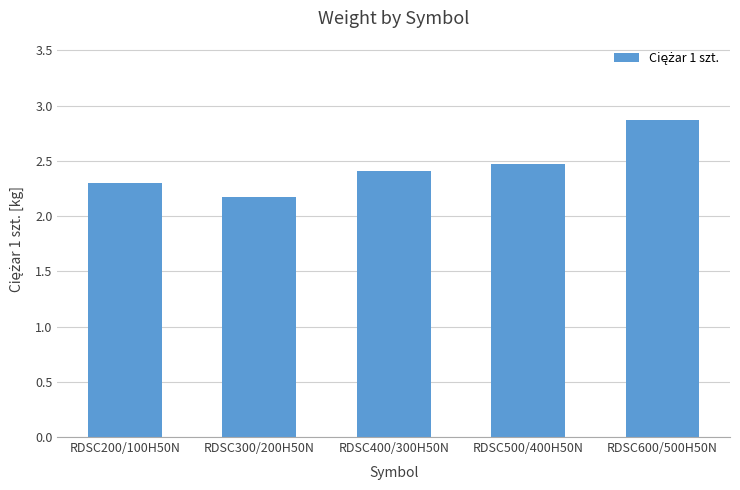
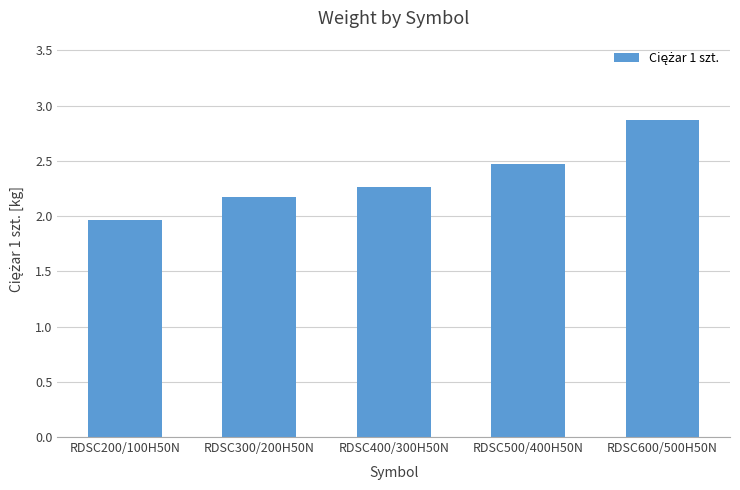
RDSC200/100H50N: 2.30 -> 1.96
RDSC400/300H50N: 2.41 -> 2.26
